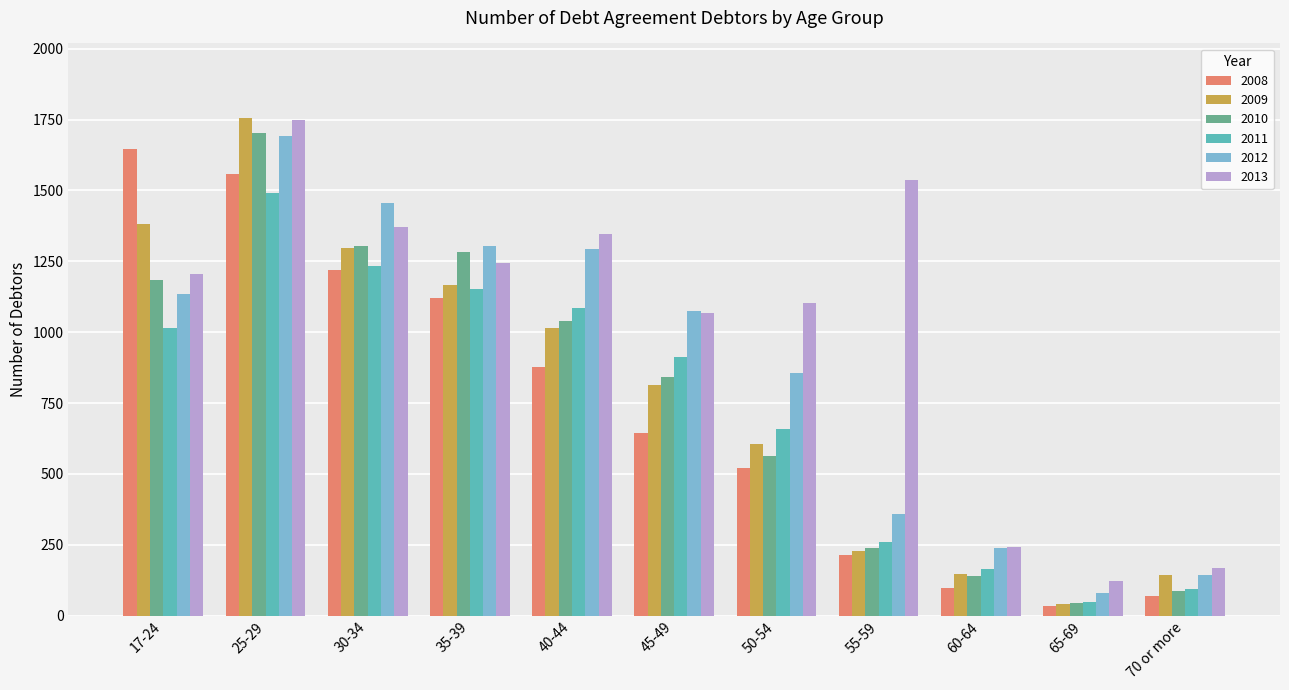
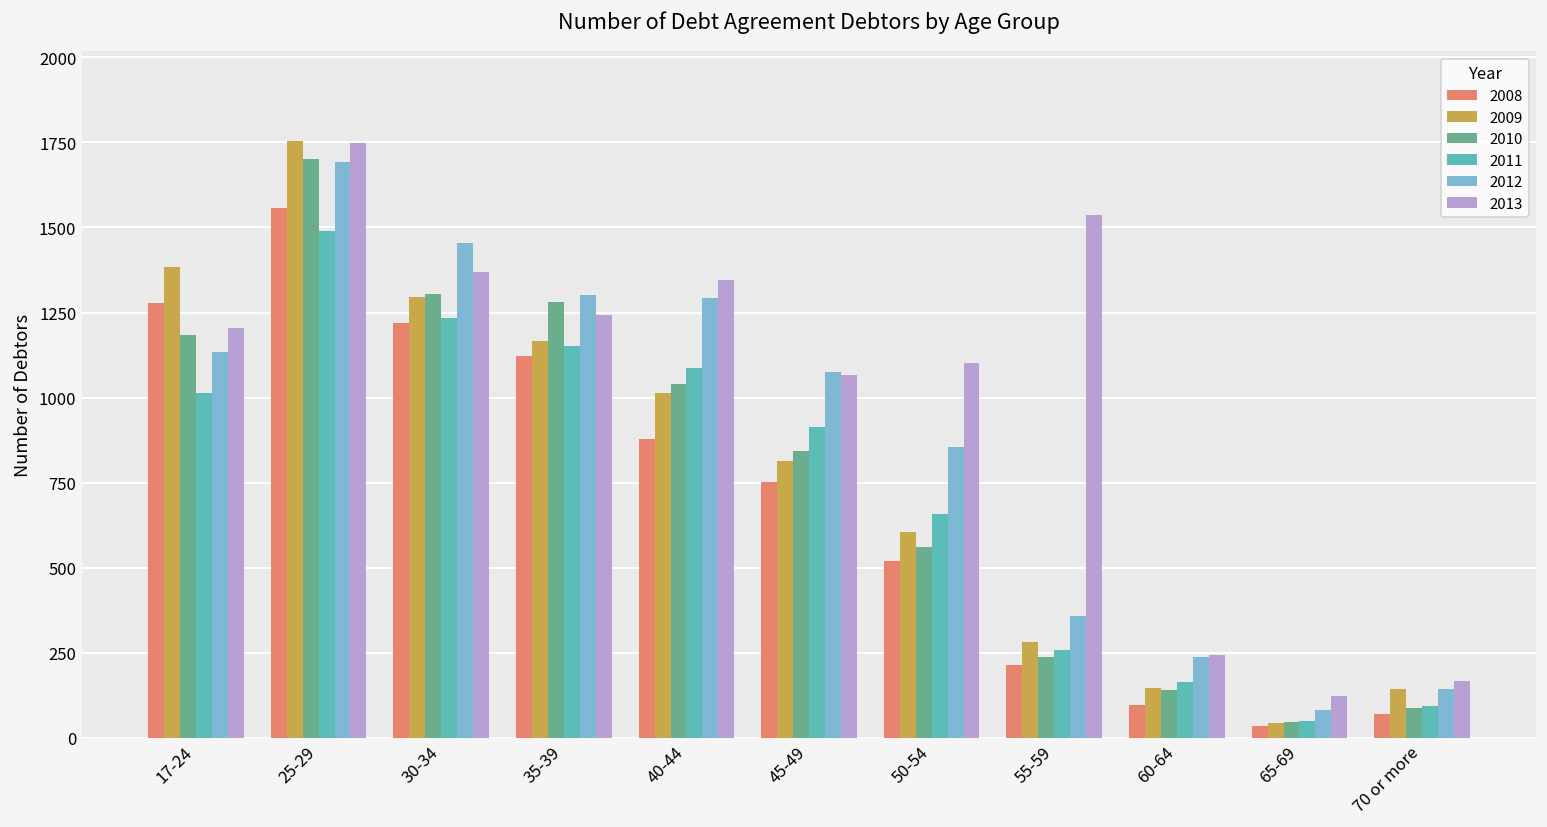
2008, 17-24: 1650 -> 1280
2008, 45-49: 650 -> 750
2009, 55-59: 230 -> 280
